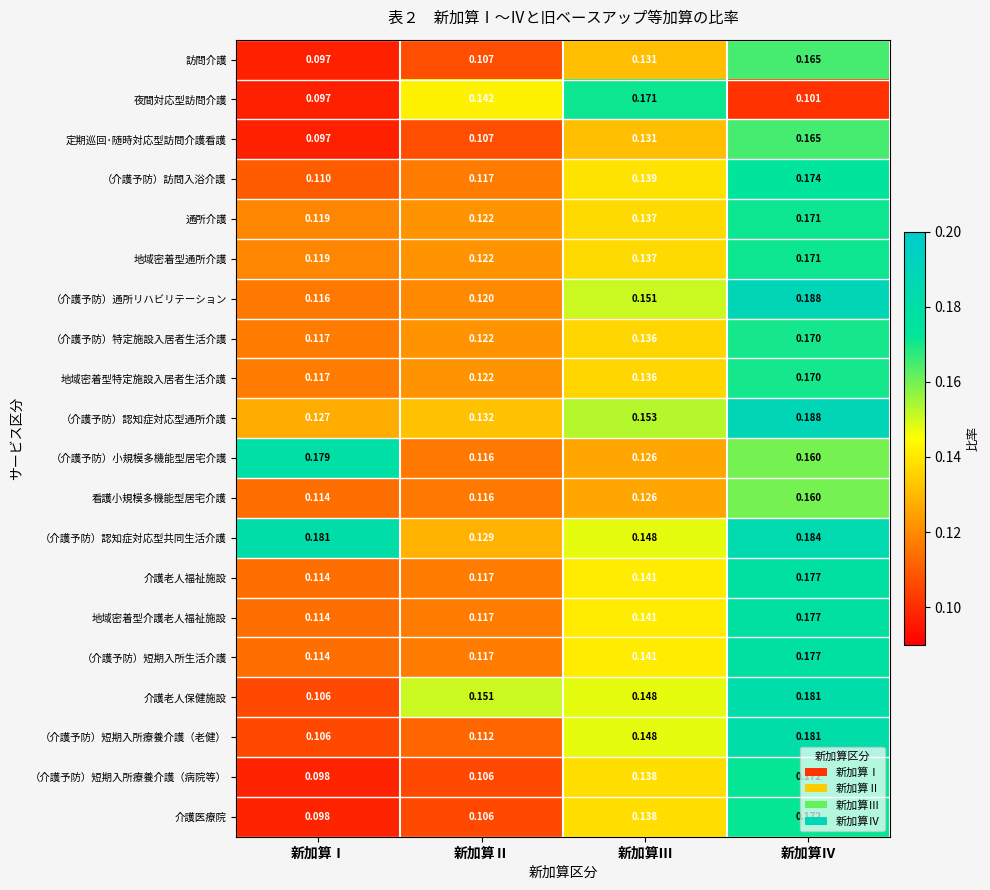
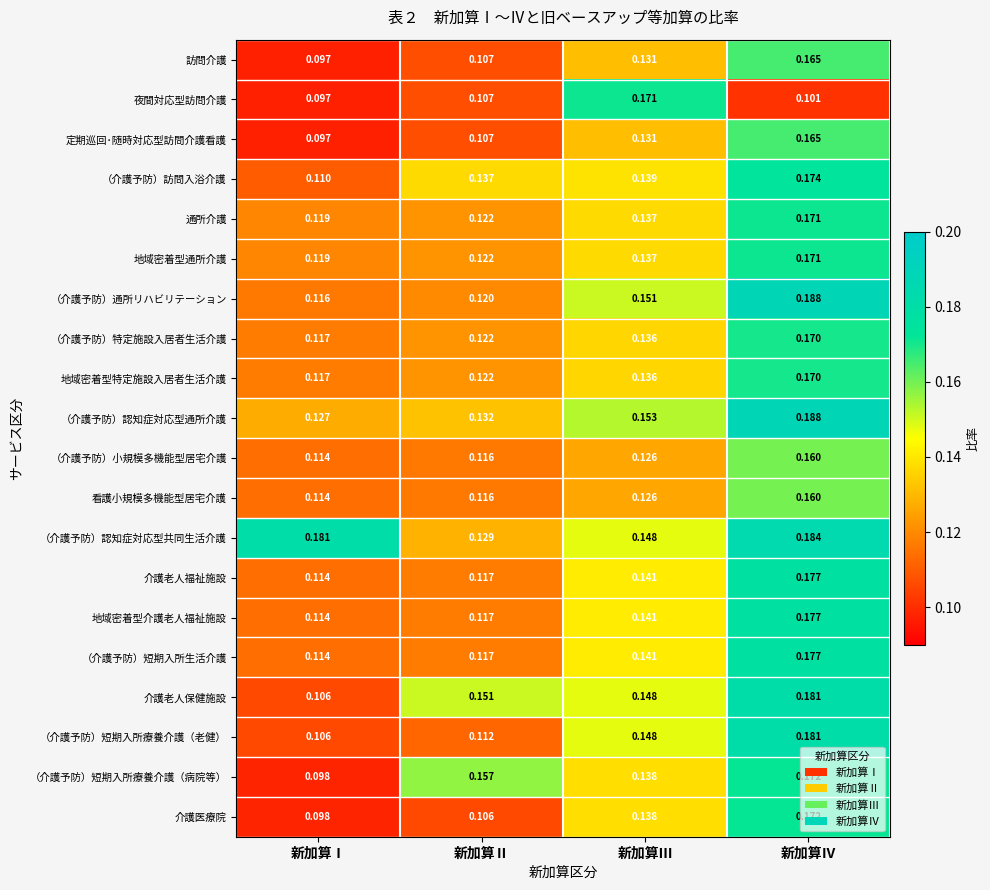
夜間対応型訪問介護, 新加算Ⅱ: 0.142 -> 0.107
（介護予防）訪問入浴介護, 新加算Ⅱ: 0.117 -> 0.137
（介護予防）小規模多機能型居宅介護, 新加算Ⅰ: 0.179 -> 0.114
（介護予防）短期入所療養介護（病院等）, 新加算Ⅱ: 0.106 -> 0.157
